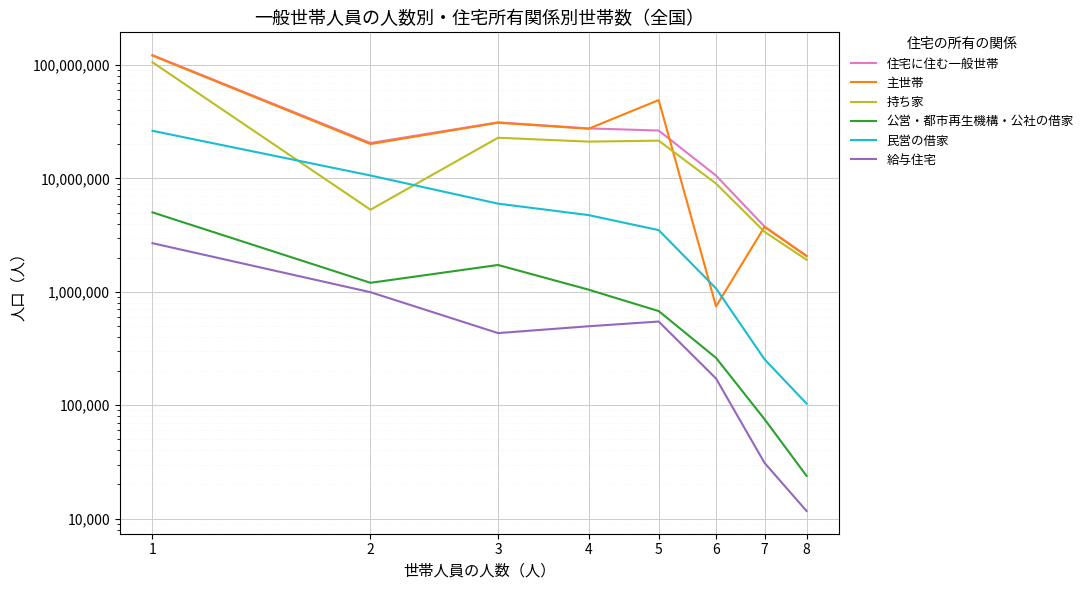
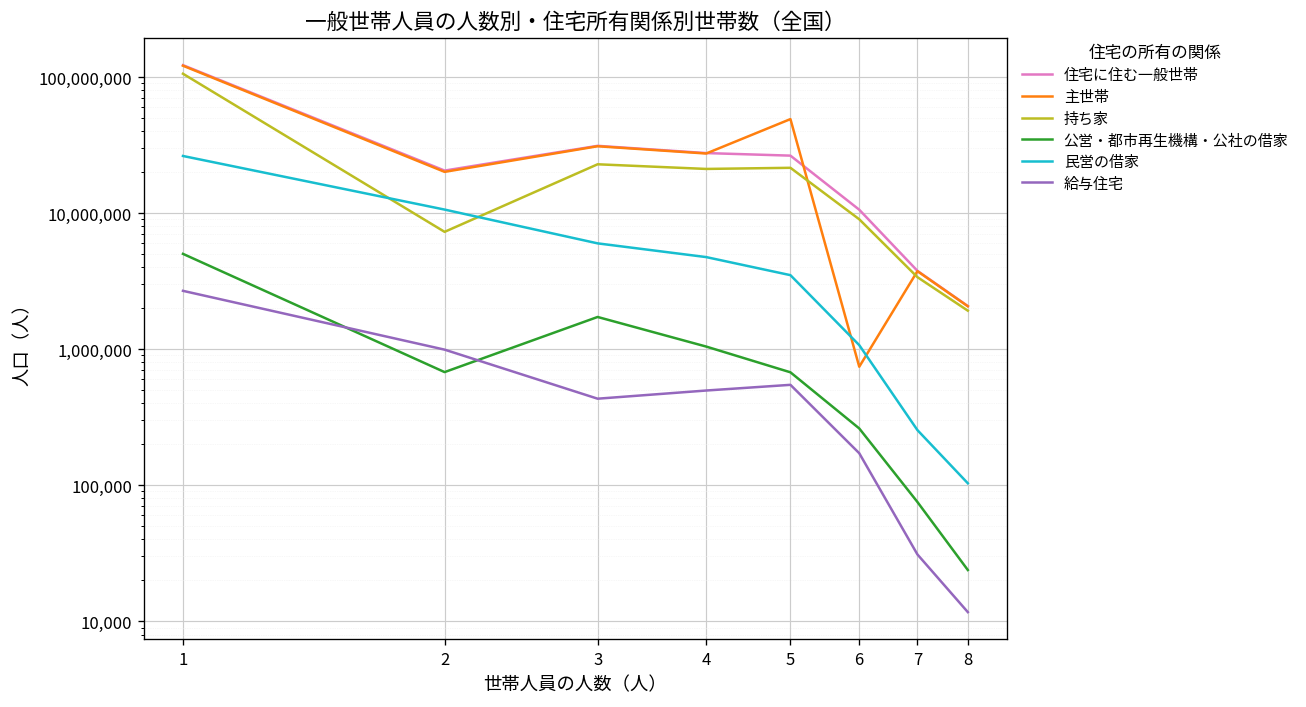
持ち家, 2: 5,000,000 -> 7,000,000
公営・都市再生機構・公社の借家, 2: 1,200,000 -> 700,000
